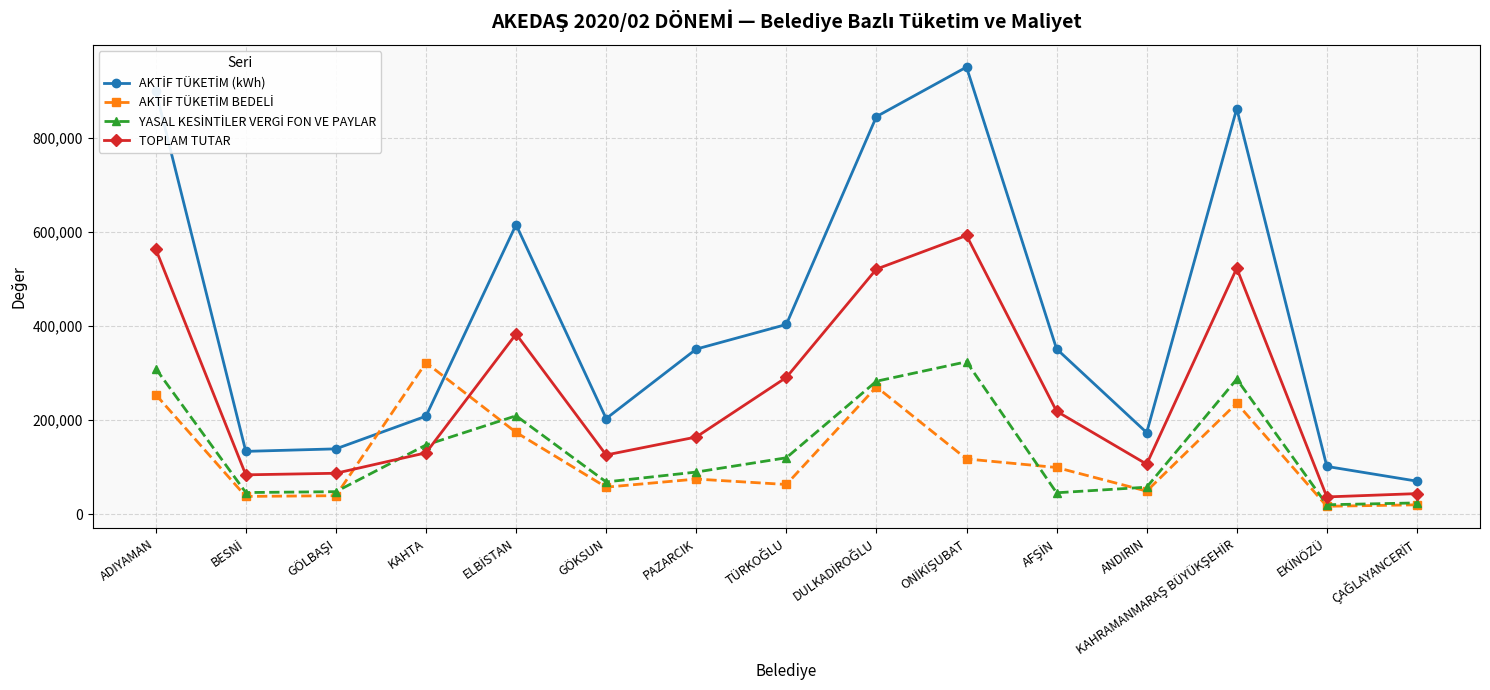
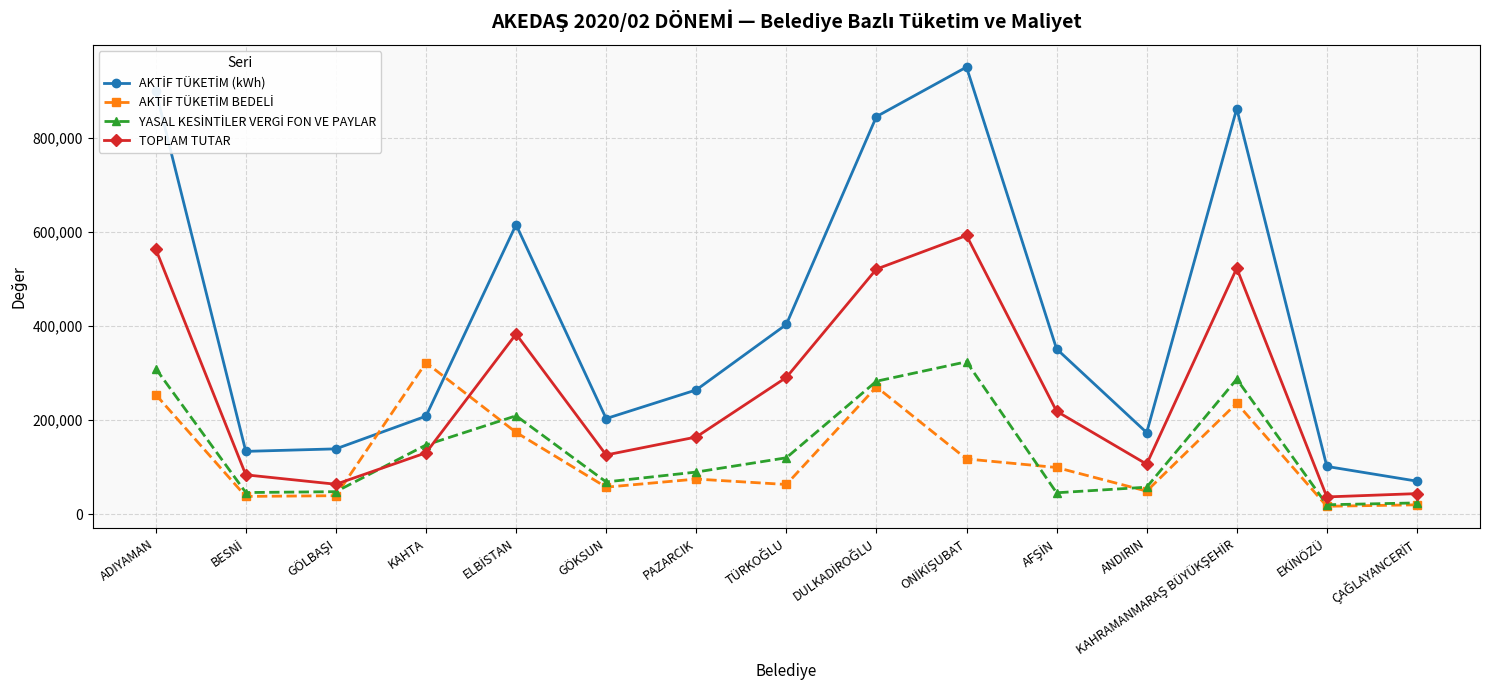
TOPLAM TUTAR, GÖLBAŞI: 90,000 -> 60,000
AKTİF TÜKETİM (kWh), PAZARCIK: 350,000 -> 260,000
